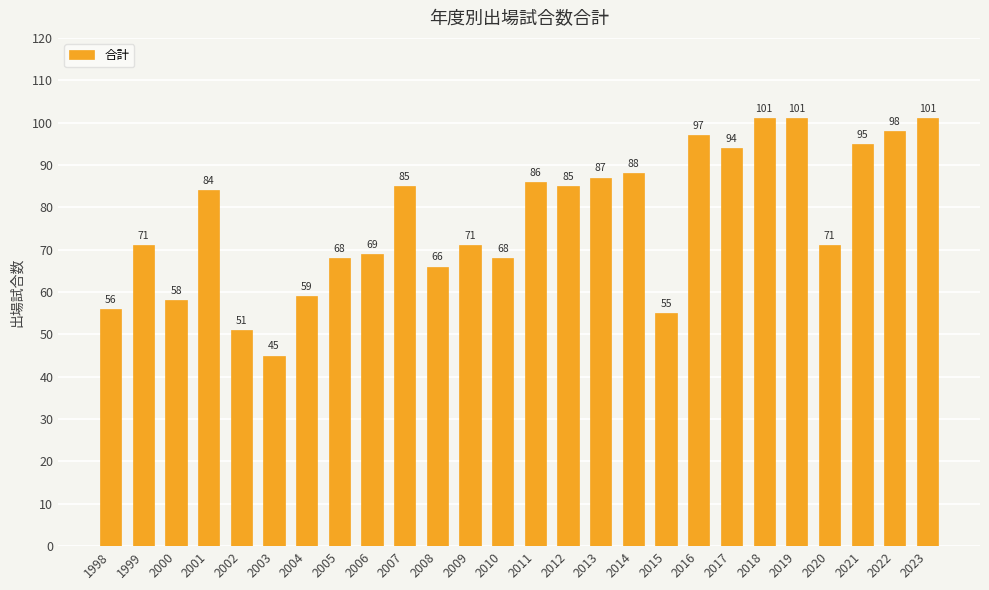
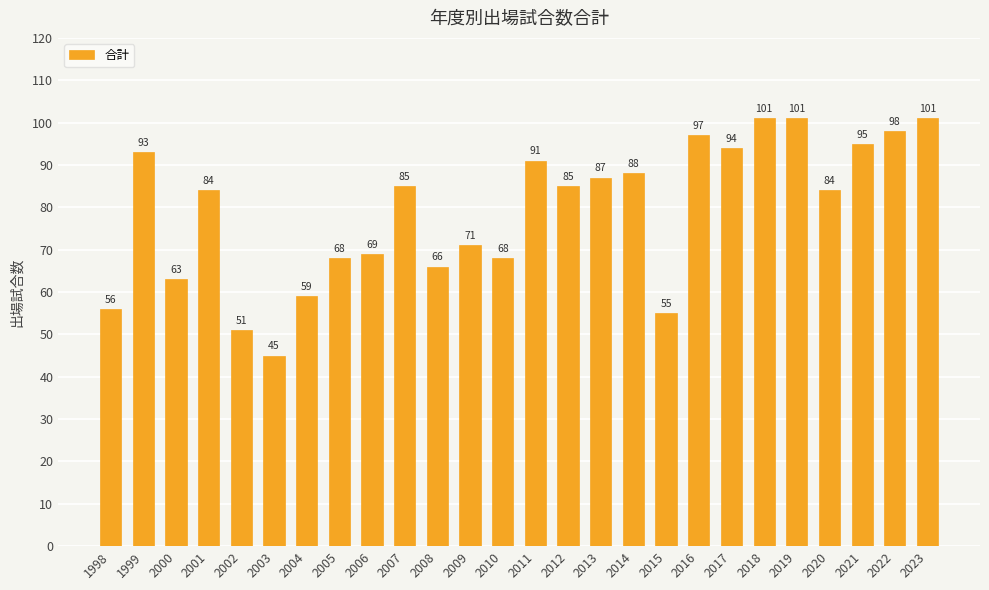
1999: 71 -> 93
2000: 58 -> 63
2011: 86 -> 91
2020: 71 -> 84
